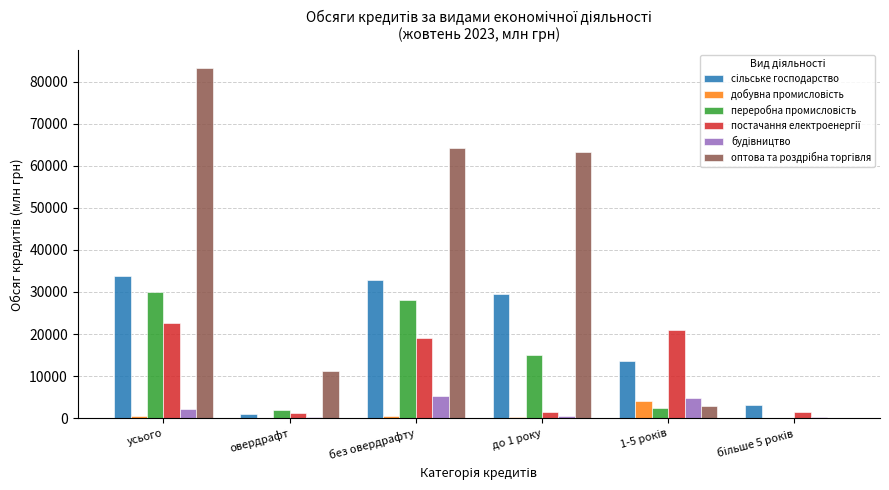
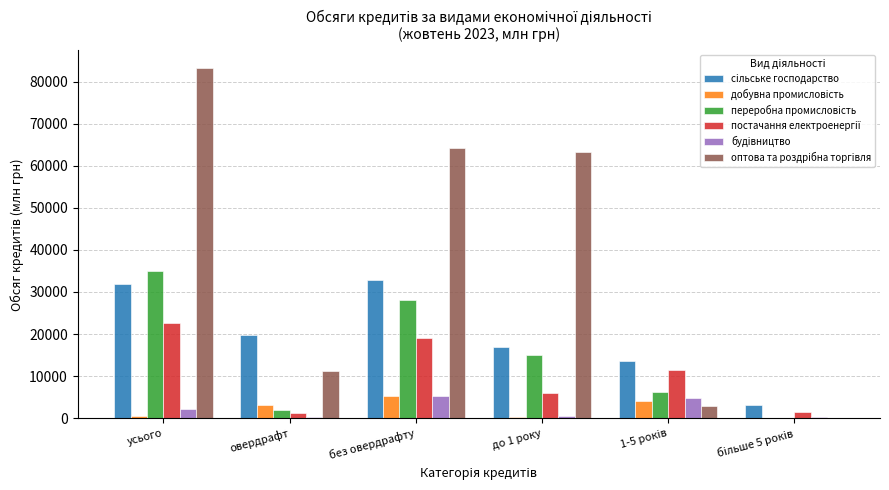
сільське господарство, усього: 34000 -> 32000
переробна промисловість, усього: 30000 -> 35000
сільське господарство, овердрафт: 1000 -> 20000
добувна промисловість, овердрафт: 0 -> 3000
добувна промисловість, без овердрафту: 0 -> 5000
сільське господарство, до 1 року: 30000 -> 17000
постачання електроенергії, до 1 року: 2000 -> 6000
переробна промисловість, 1-5 років: 3000 -> 6000
постачання електроенергії, 1-5 років: 21000 -> 12000
